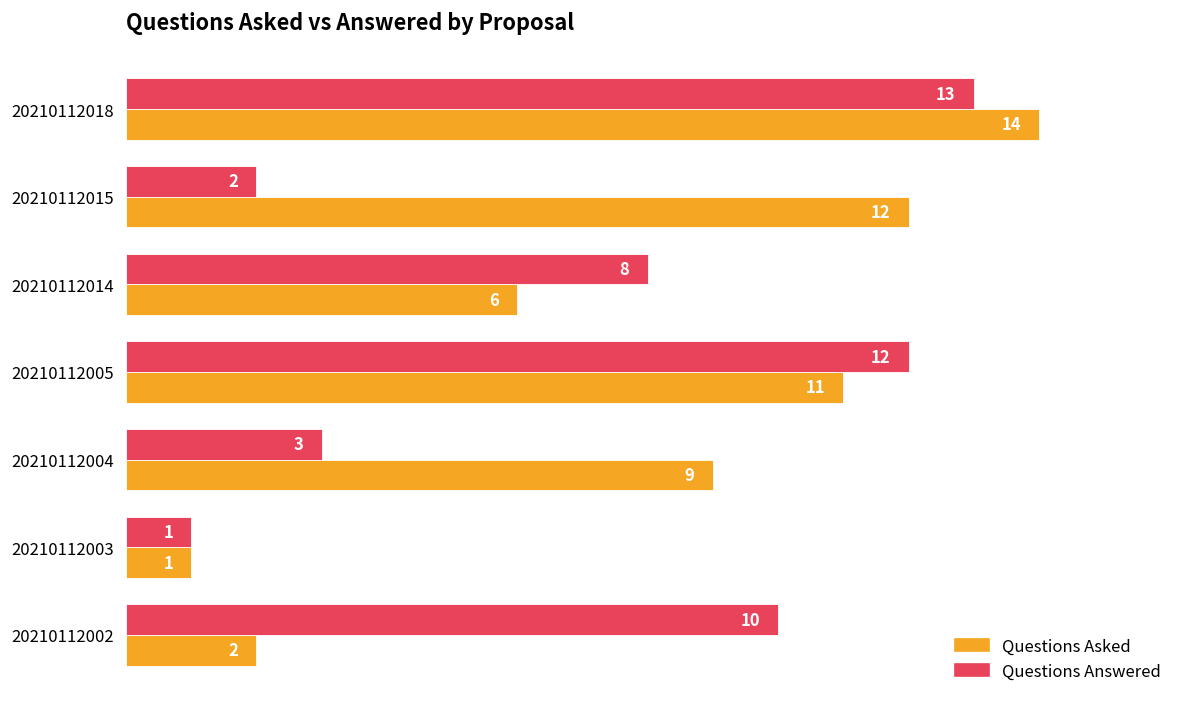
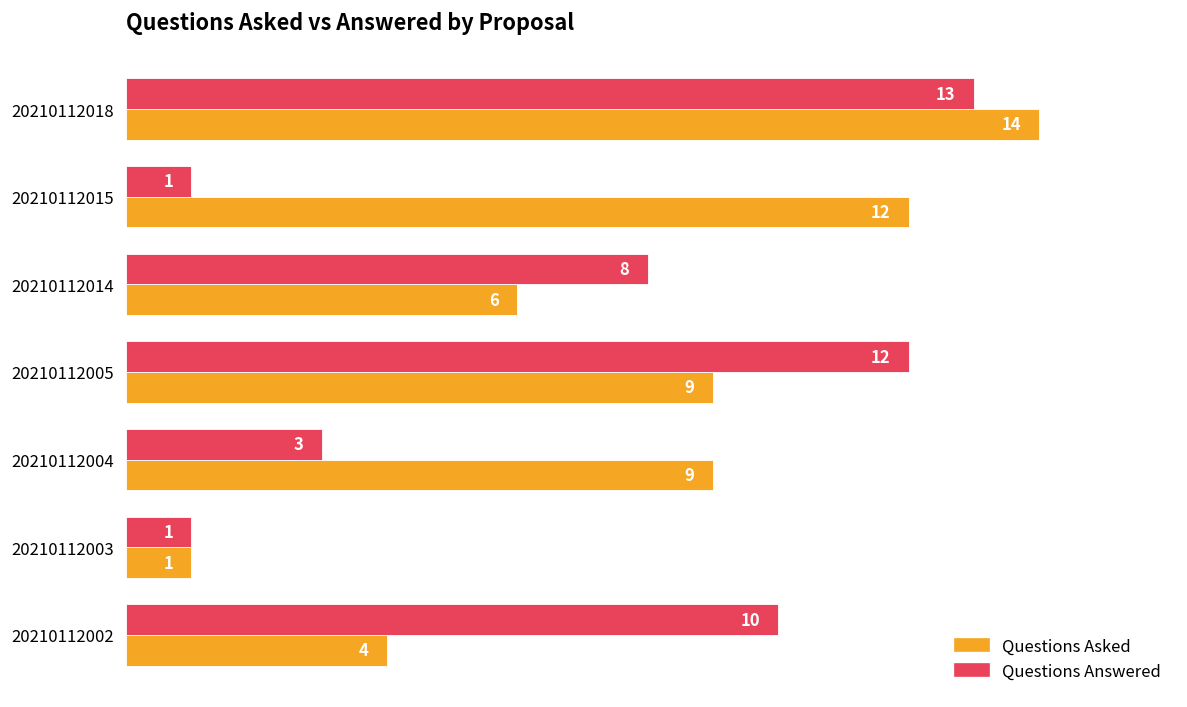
Questions Answered, 20210112015: 2 -> 1
Questions Asked, 20210112005: 11 -> 9
Questions Asked, 20210112002: 2 -> 4
